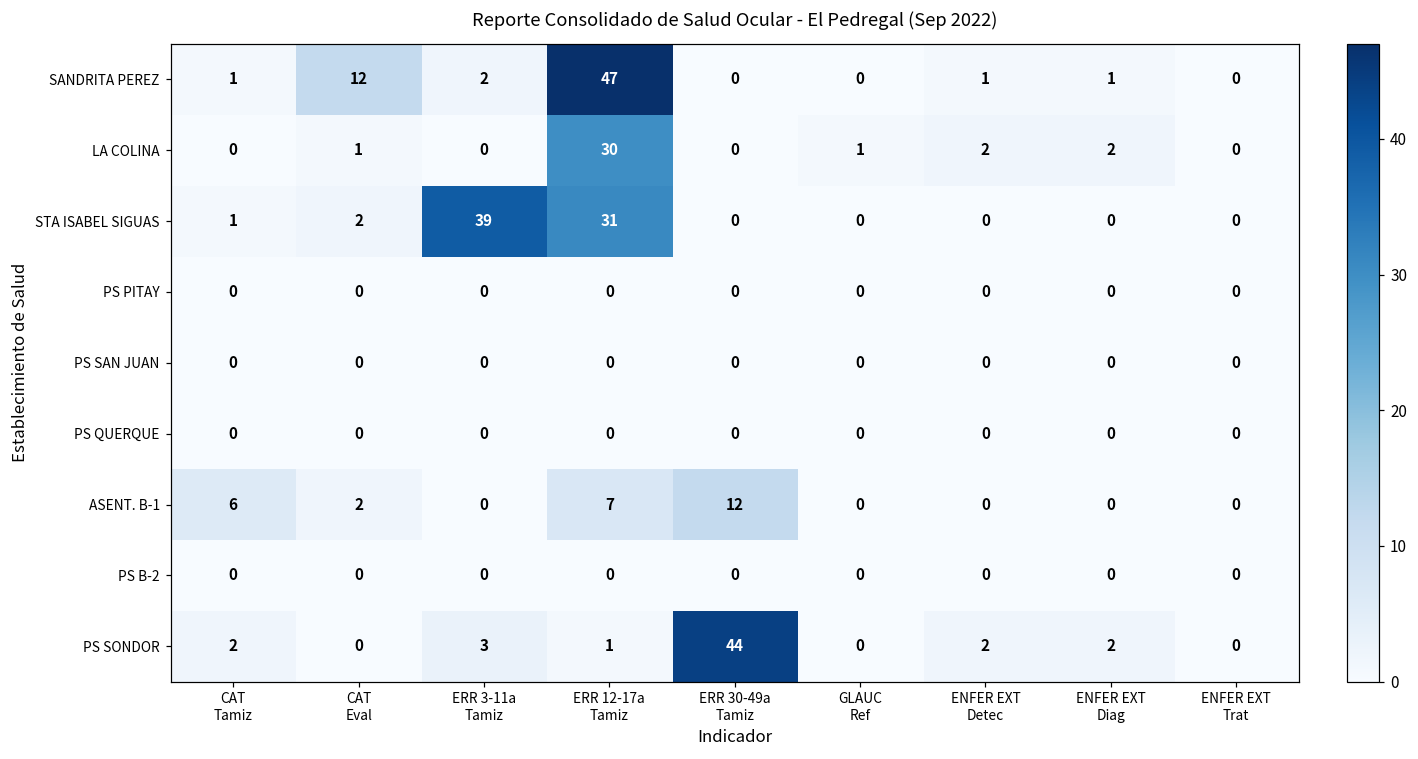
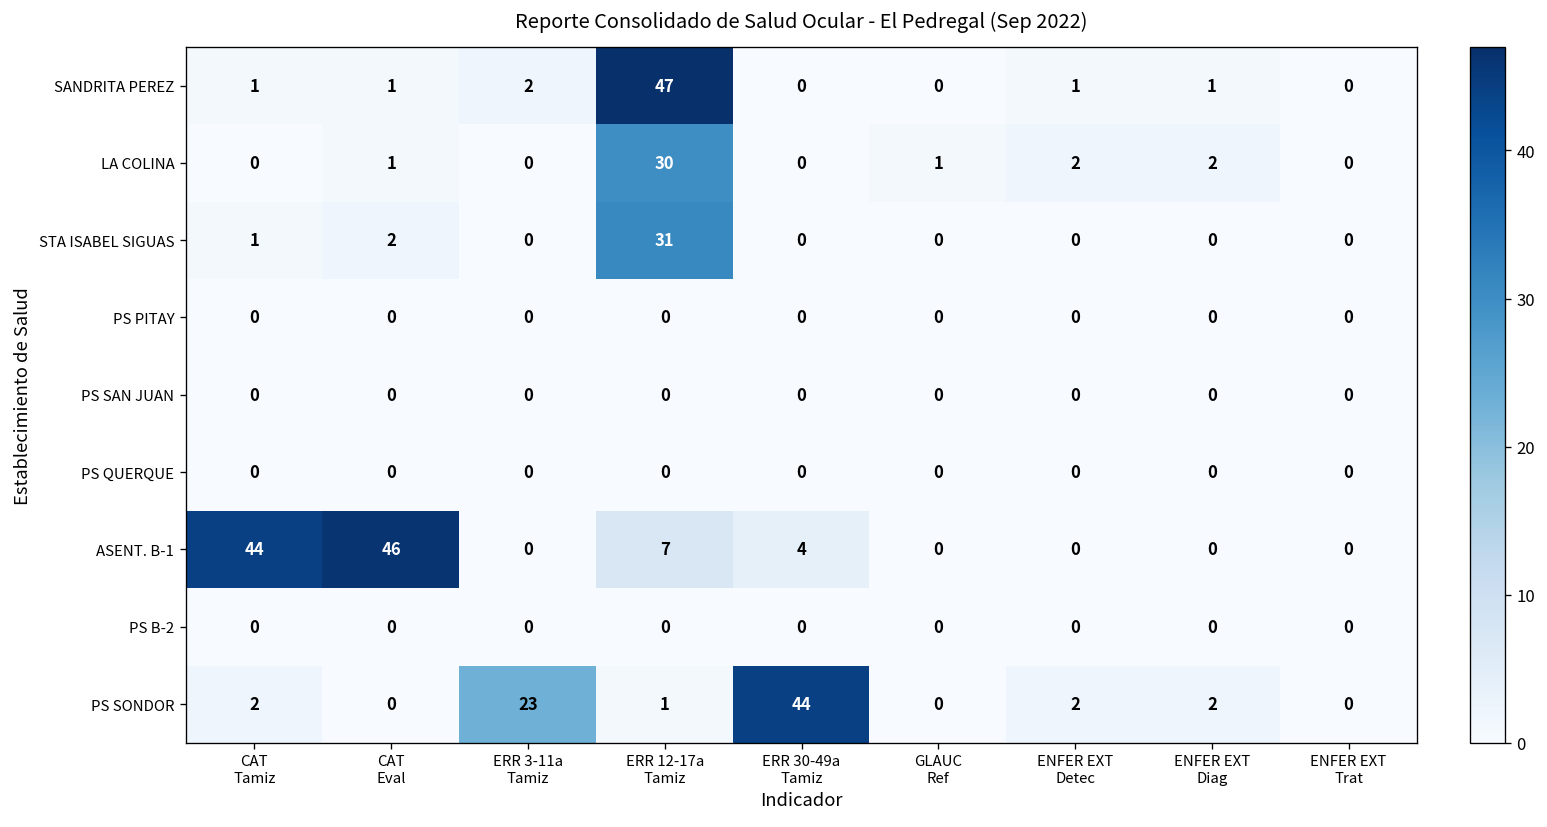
SANDRITA PEREZ, CAT Eval: 12 -> 1
STA ISABEL SIGUAS, ERR 3-11a Tamiz: 39 -> 0
ASENT. B-1, CAT Tamiz: 6 -> 44
ASENT. B-1, CAT Eval: 2 -> 46
ASENT. B-1, ERR 30-49a Tamiz: 12 -> 4
PS SONDOR, ERR 3-11a Tamiz: 3 -> 23
